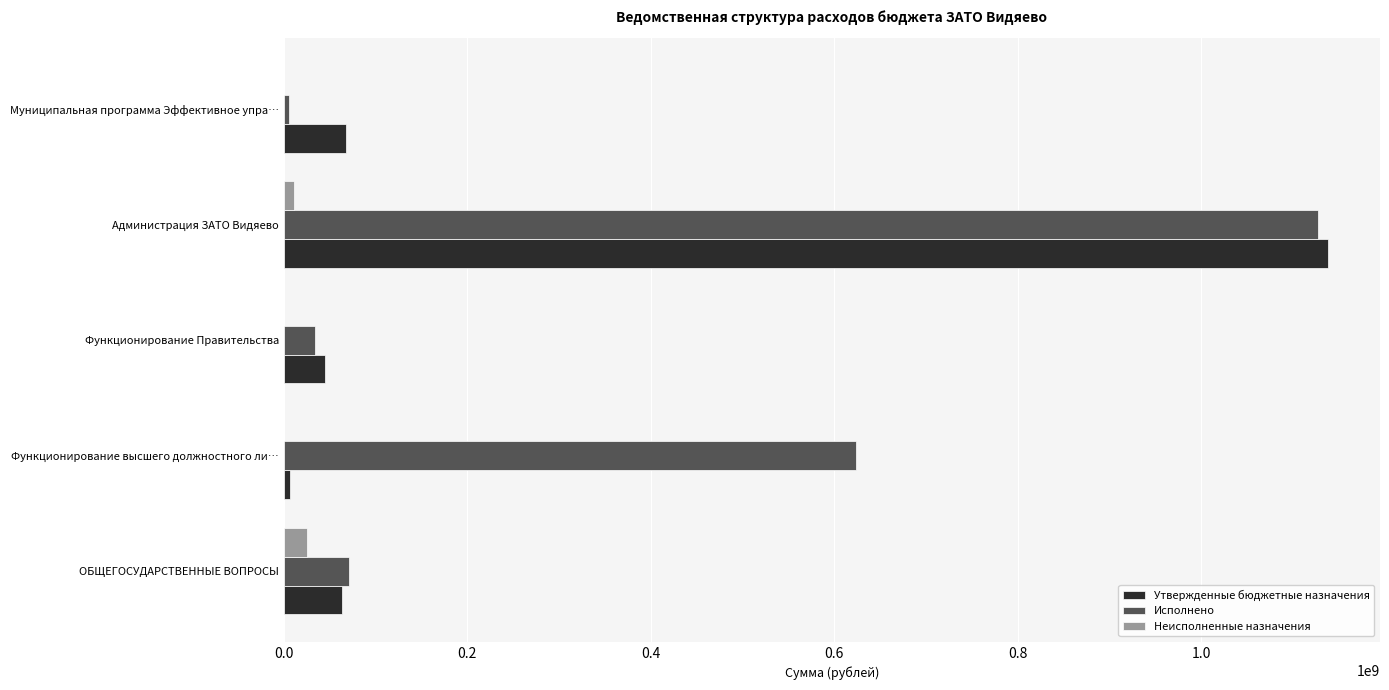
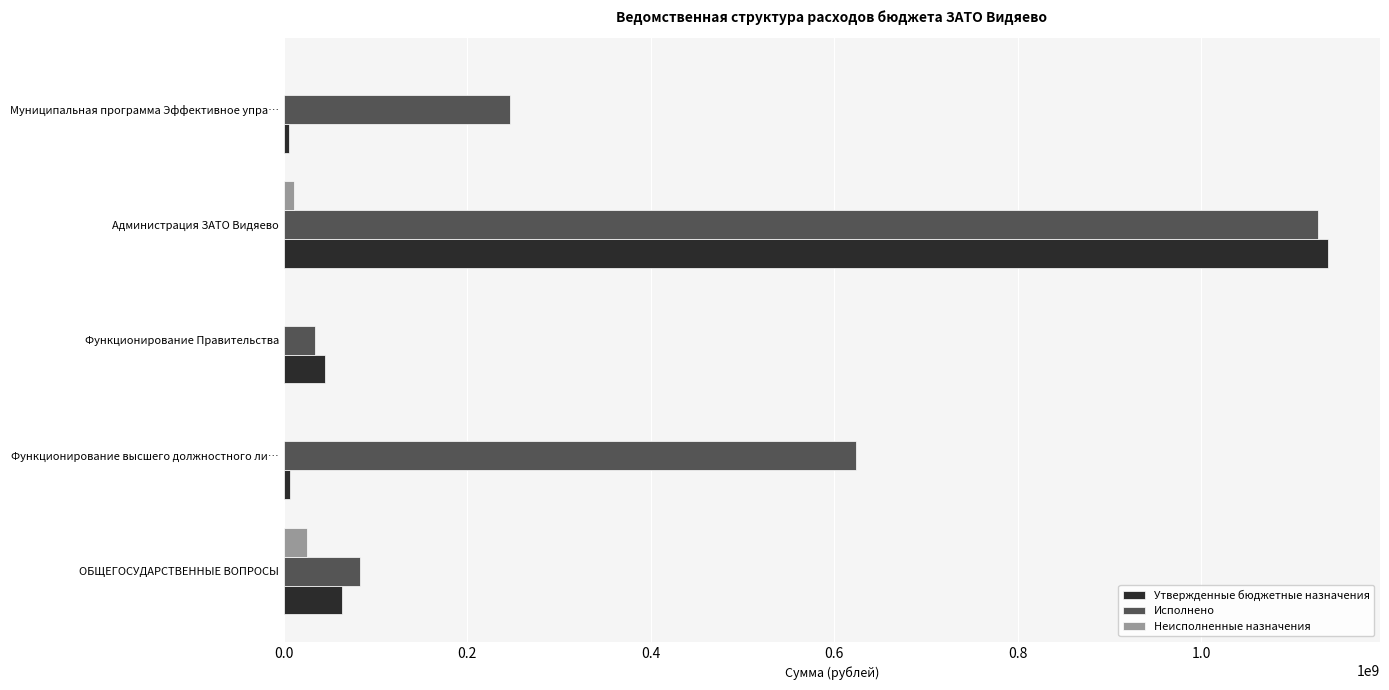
Исполнено, Муниципальная программа Эффективное упра…: 10000000 -> 250000000
Утвержденные бюджетные назначения, Муниципальная программа Эффективное упра…: 70000000 -> 10000000
Исполнено, ОБЩЕГОСУДАРСТВЕННЫЕ ВОПРОСЫ: 70000000 -> 80000000
